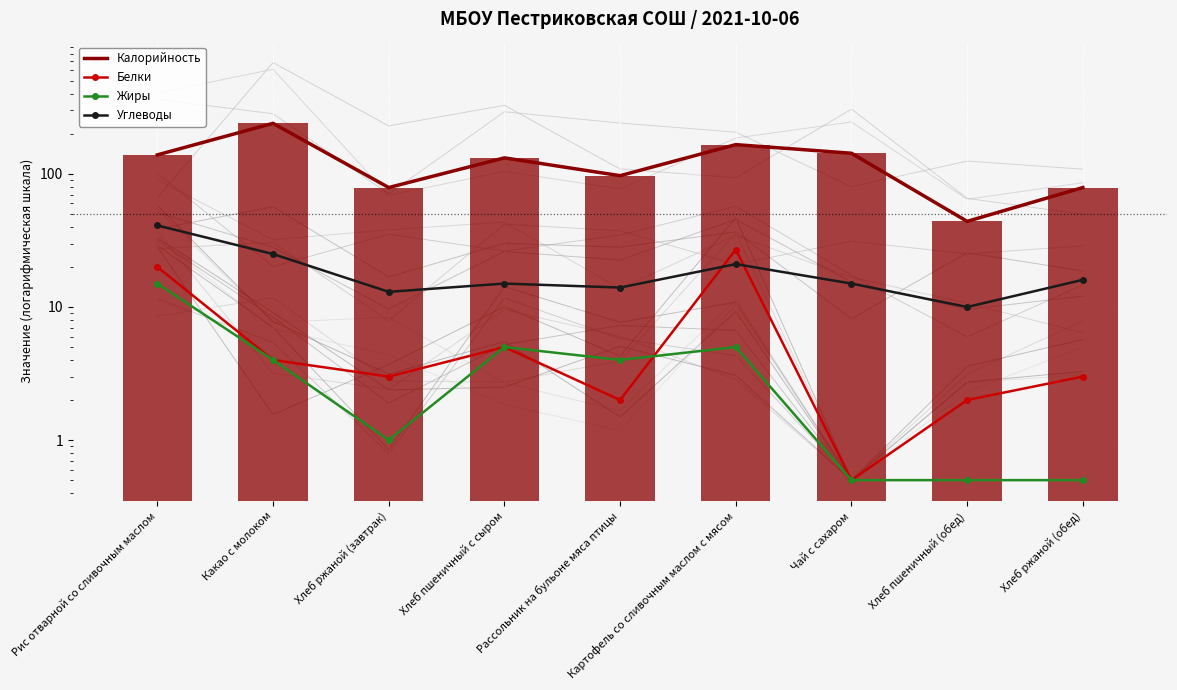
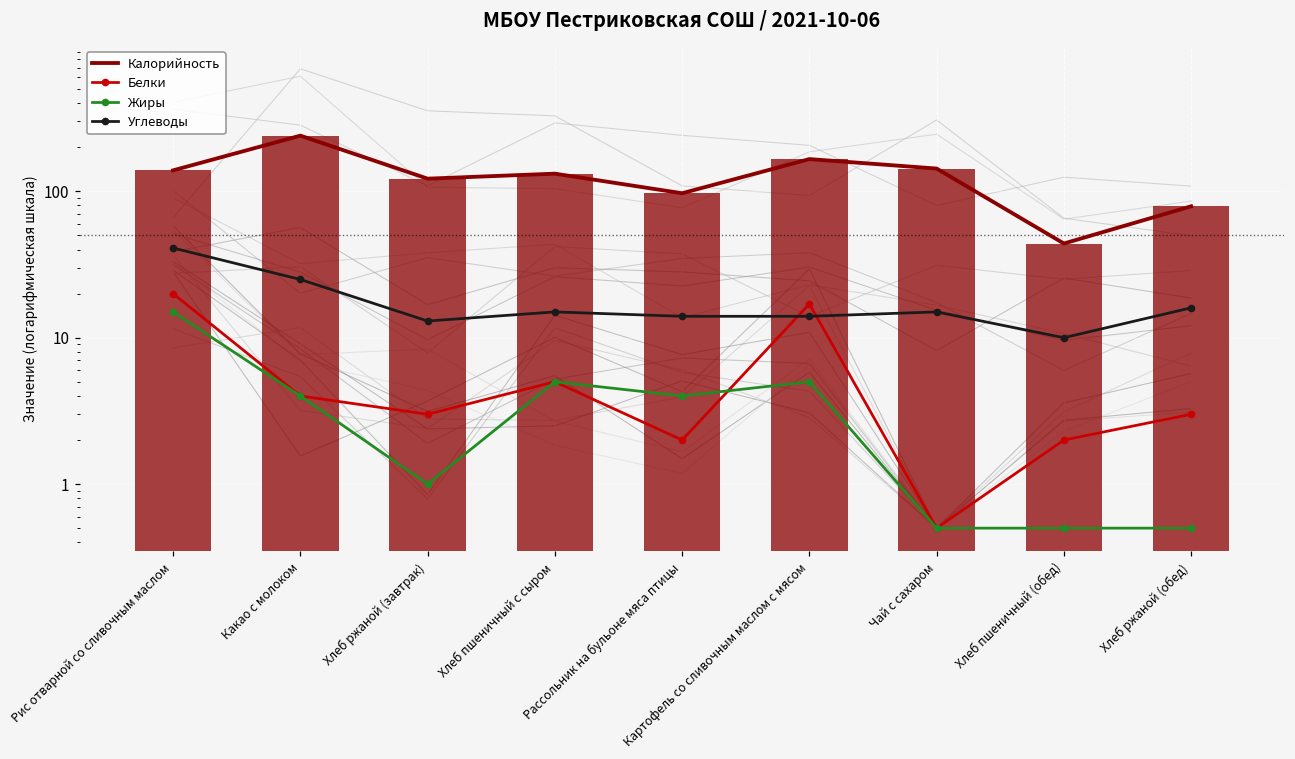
Калорийность, Хлеб ржаной (завтрак): 80 -> 120
Белки, Картофель со сливочным маслом с мясом: 27 -> 17
Углеводы, Картофель со сливочным маслом с мясом: 21 -> 14
